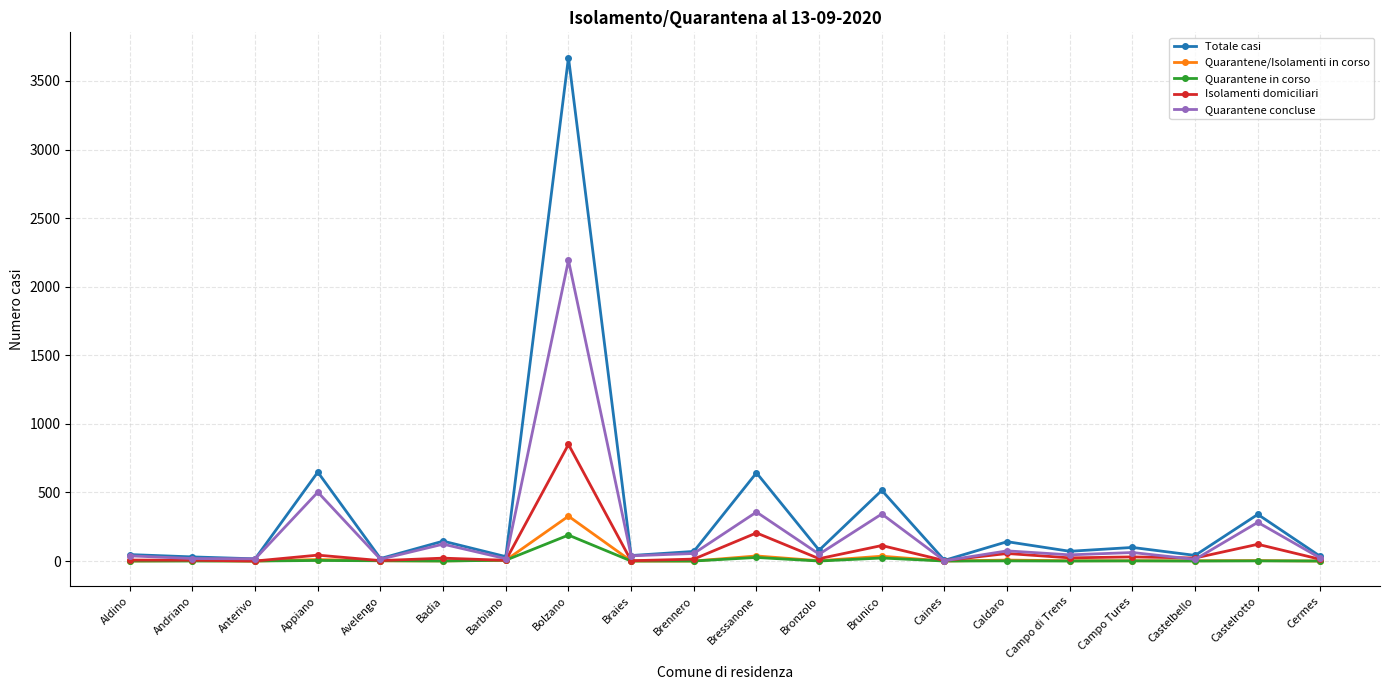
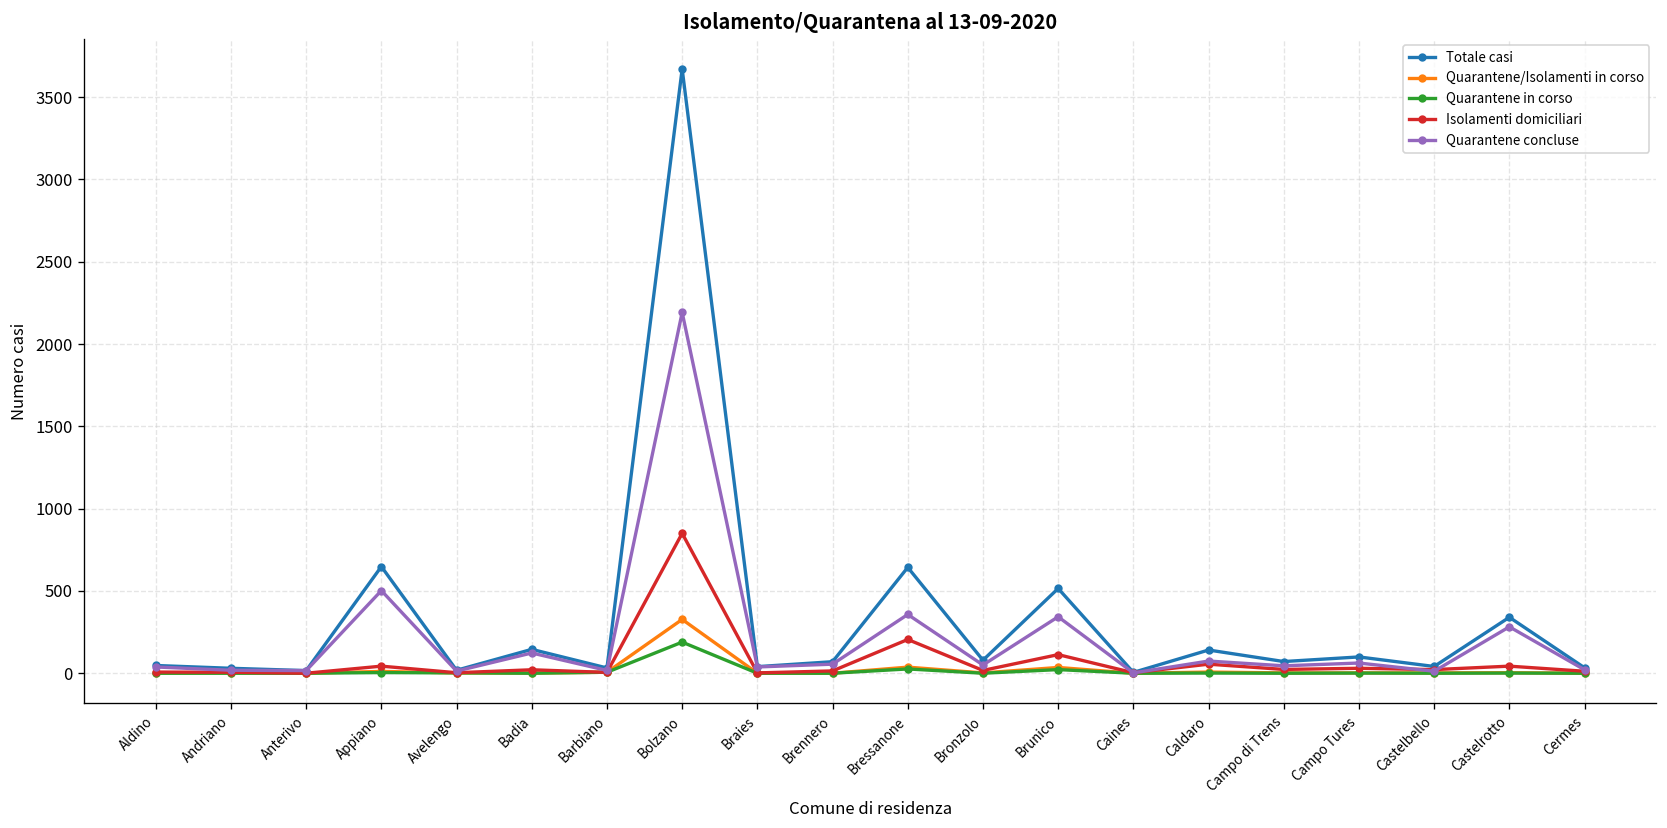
Isolamenti domiciliari, Castelrotto: 120 -> 40
